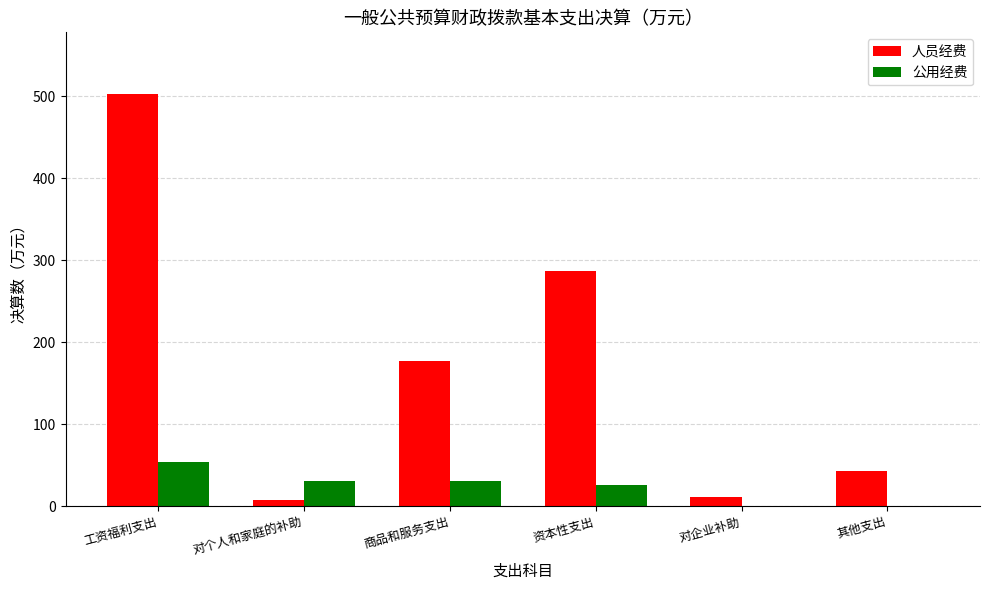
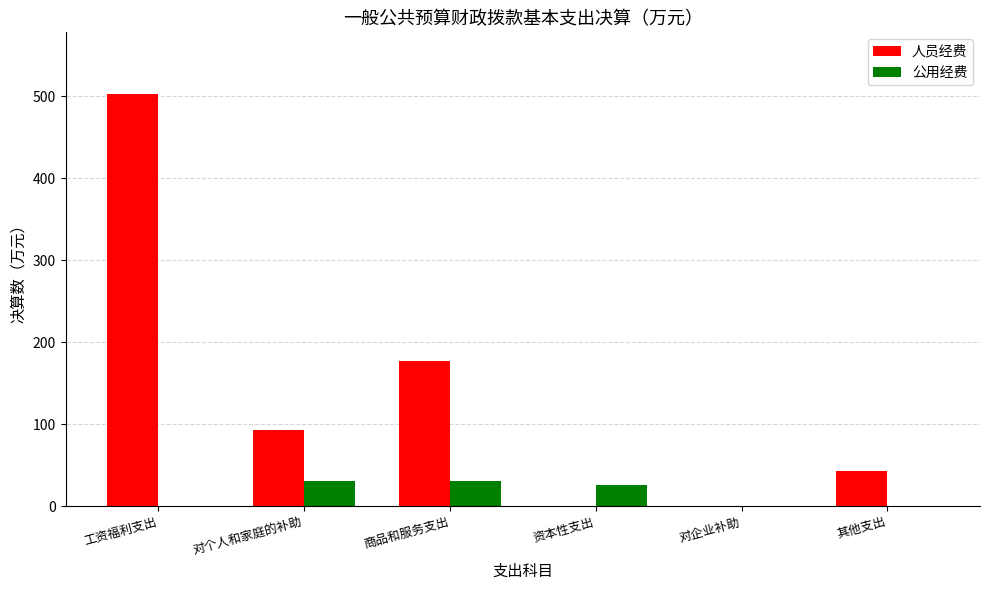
公用经费, 工资福利支出: 50 -> 0
人员经费, 对个人和家庭的补助: 10 -> 90
人员经费, 资本性支出: 290 -> 0
人员经费, 对企业补助: 10 -> 0
